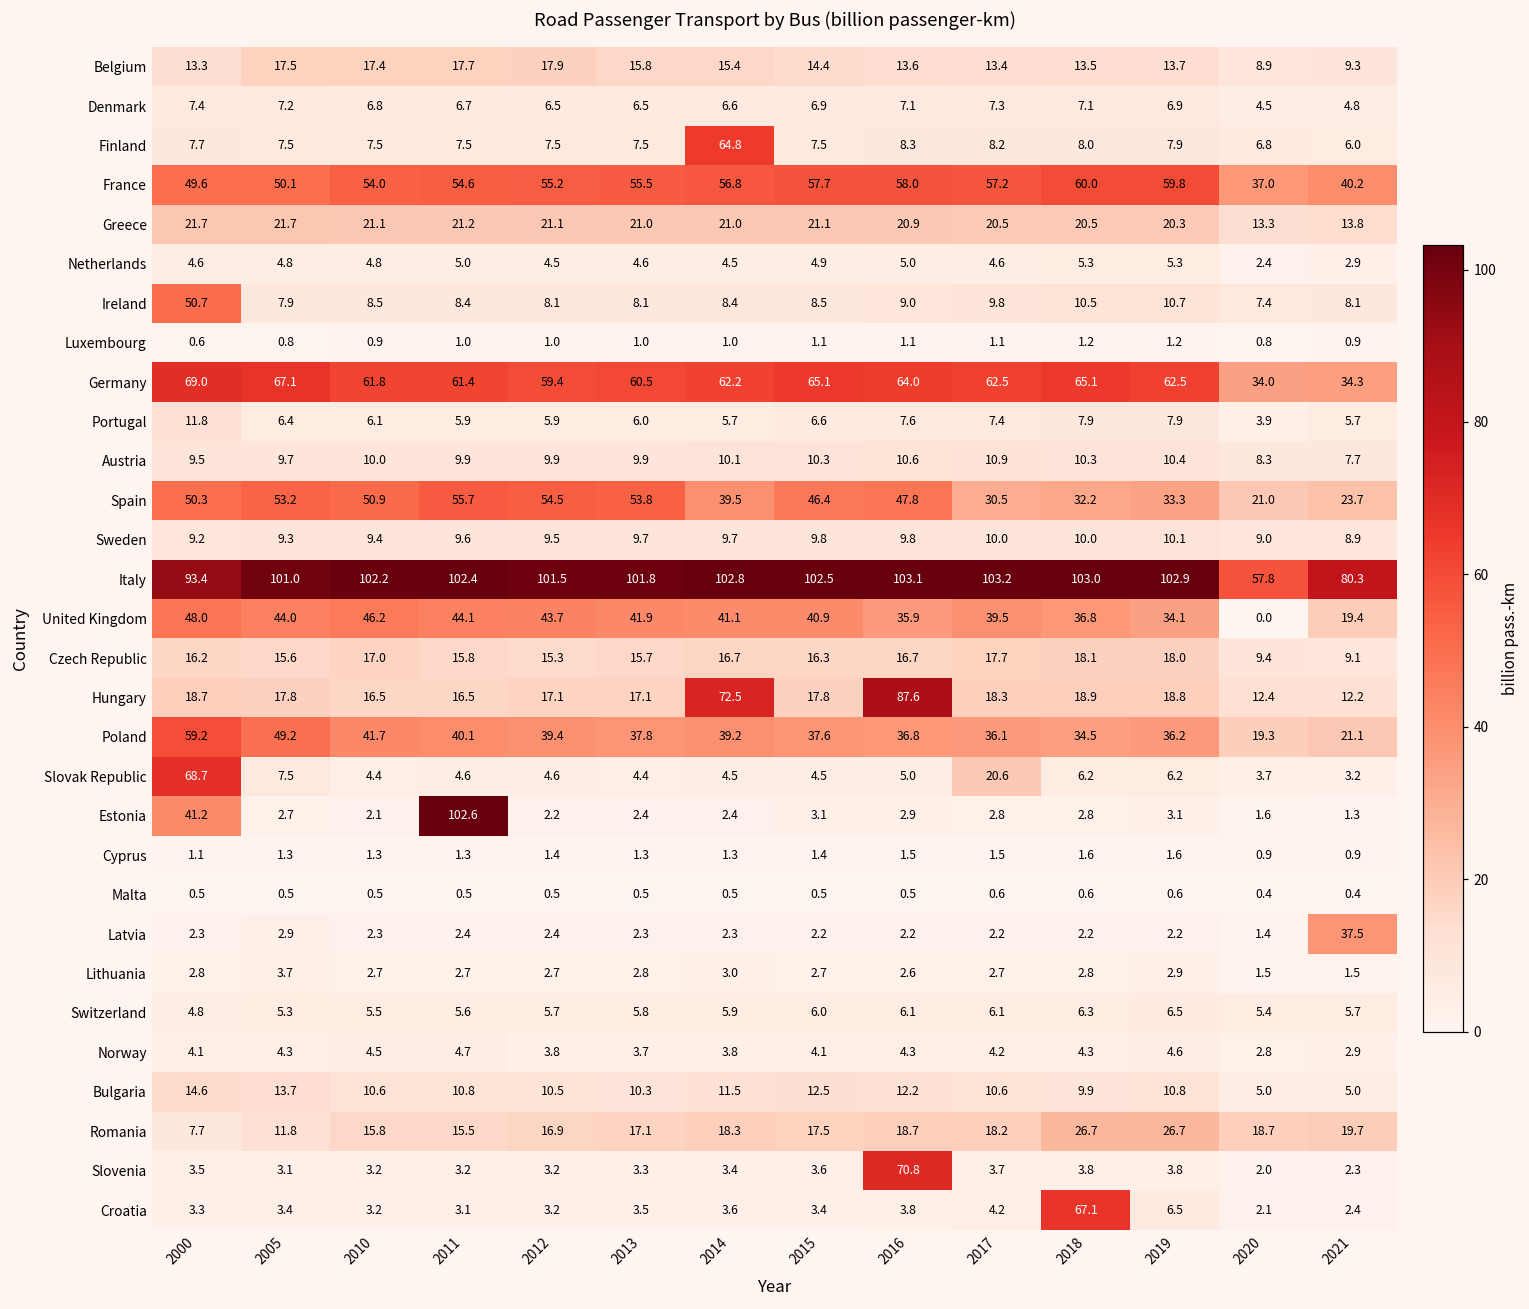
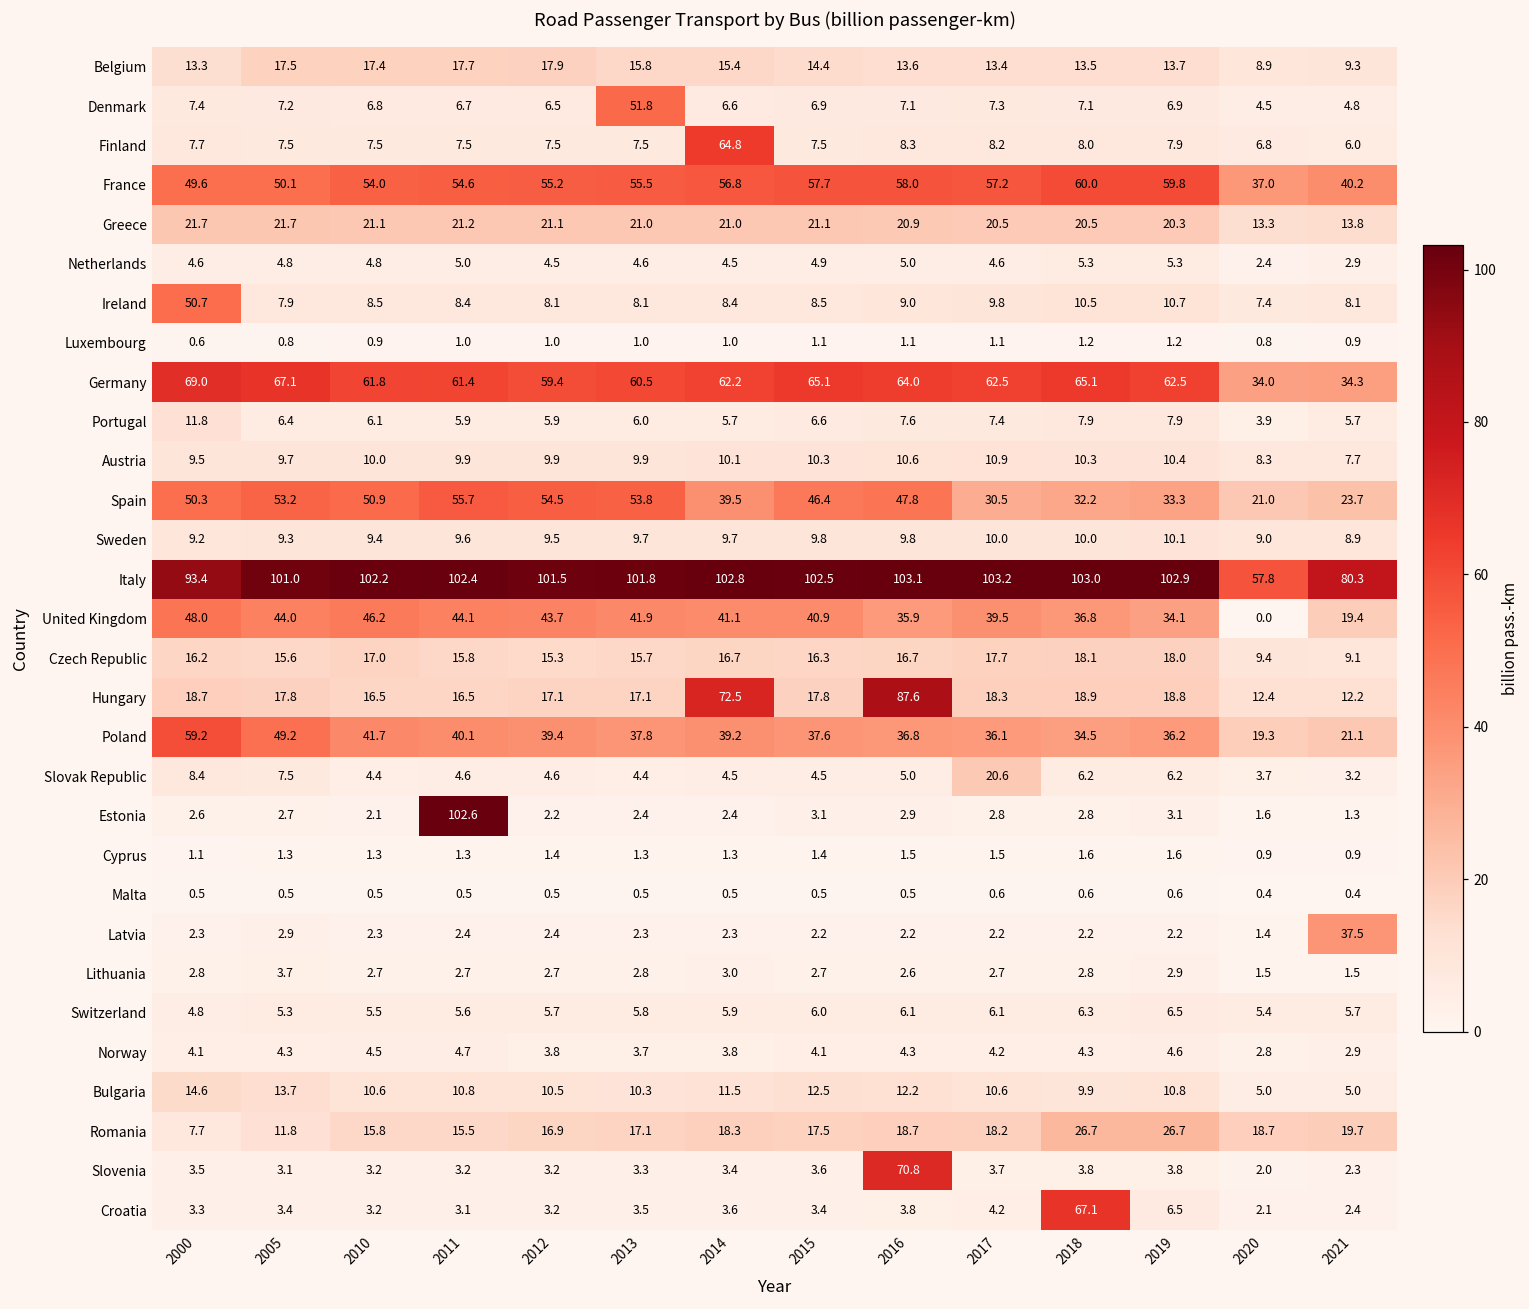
Denmark, 2013: 6.5 -> 51.8
Slovak Republic, 2000: 68.7 -> 8.4
Estonia, 2000: 41.2 -> 2.6
